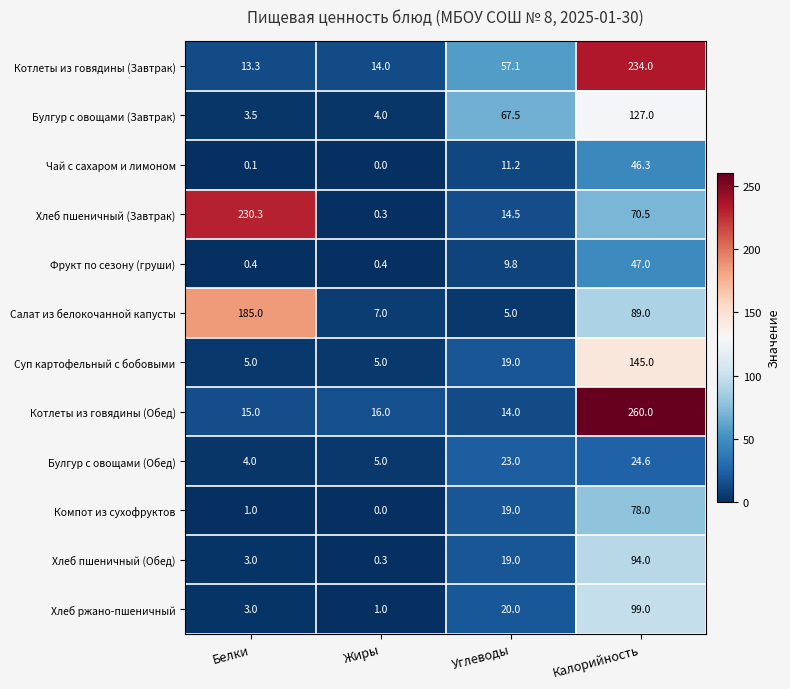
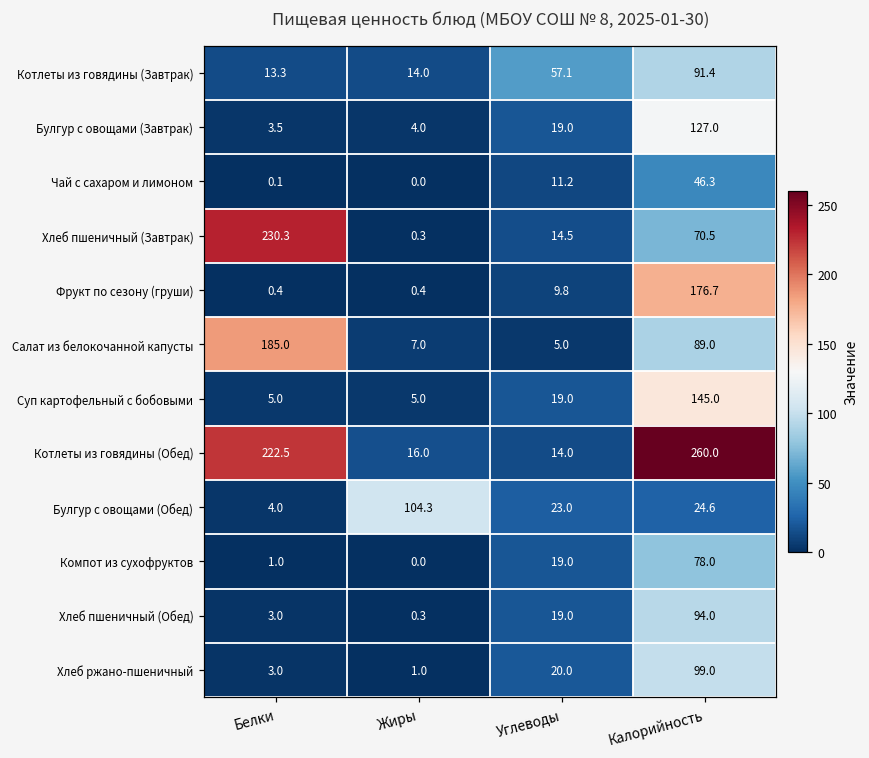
Котлеты из говядины (Завтрак), Калорийность: 234.0 -> 91.4
Булгур с овощами (Завтрак), Углеводы: 67.5 -> 19.0
Фрукт по сезону (груши), Калорийность: 47.0 -> 176.7
Котлеты из говядины (Обед), Белки: 15.0 -> 222.5
Булгур с овощами (Обед), Жиры: 5.0 -> 104.3
